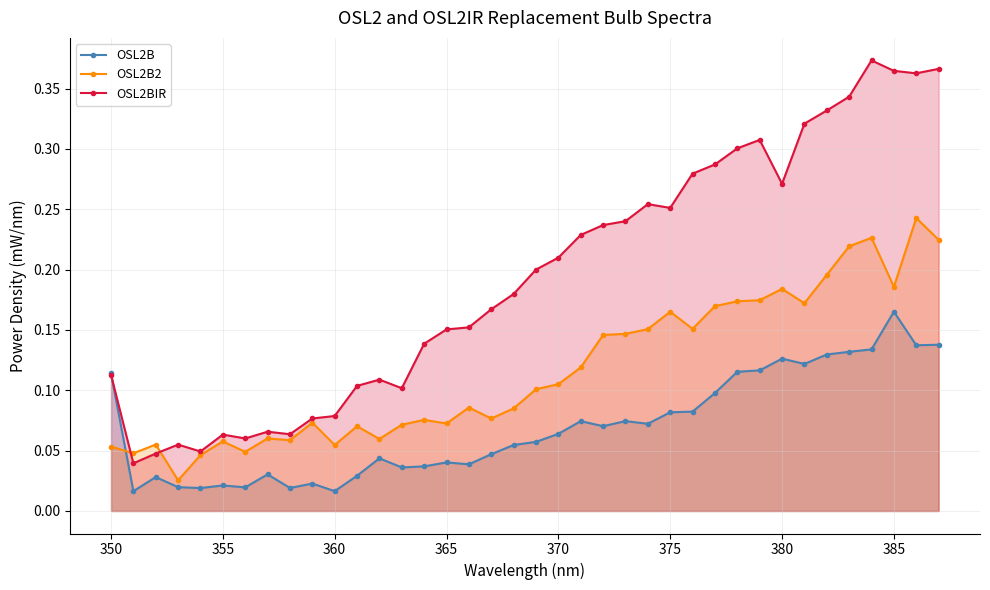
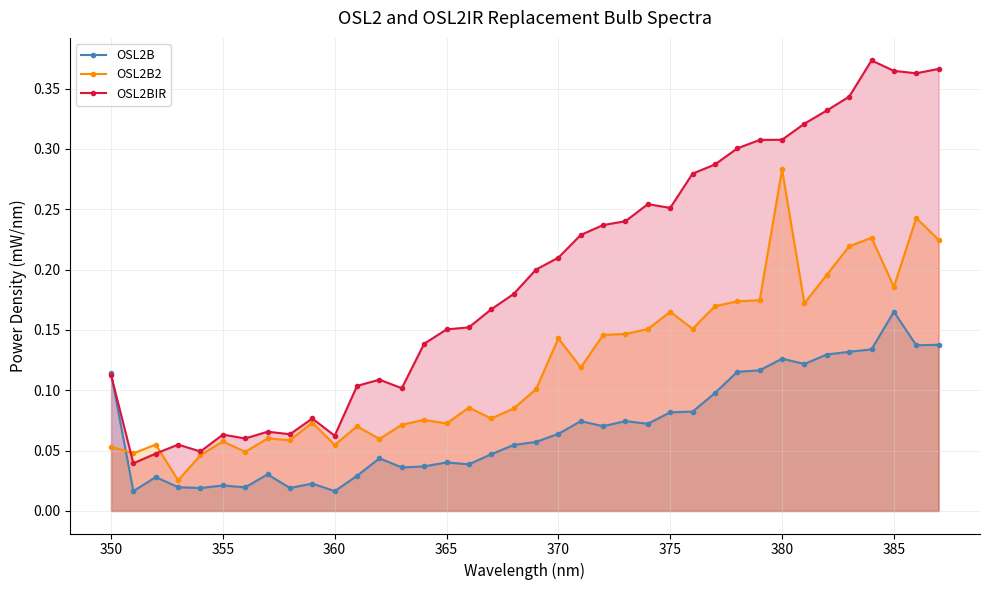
OSL2BIR, 360: 0.079 -> 0.062
OSL2B2, 370: 0.105 -> 0.143
OSL2B2, 380: 0.184 -> 0.283
OSL2BIR, 380: 0.271 -> 0.308
